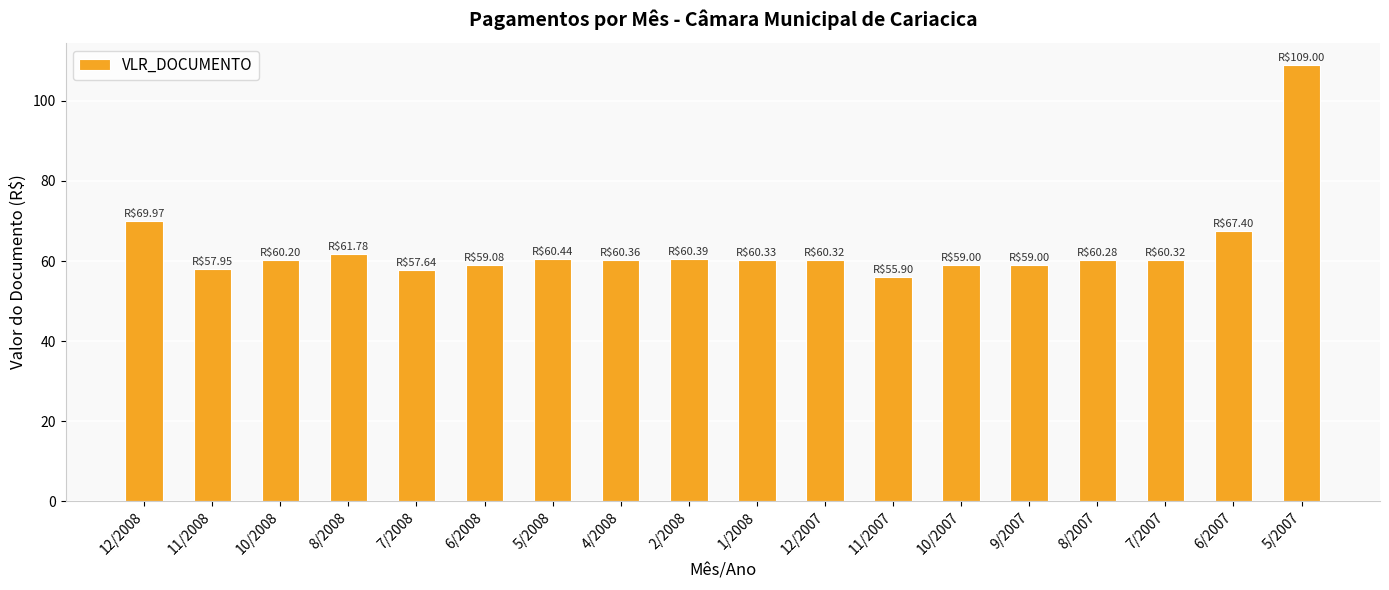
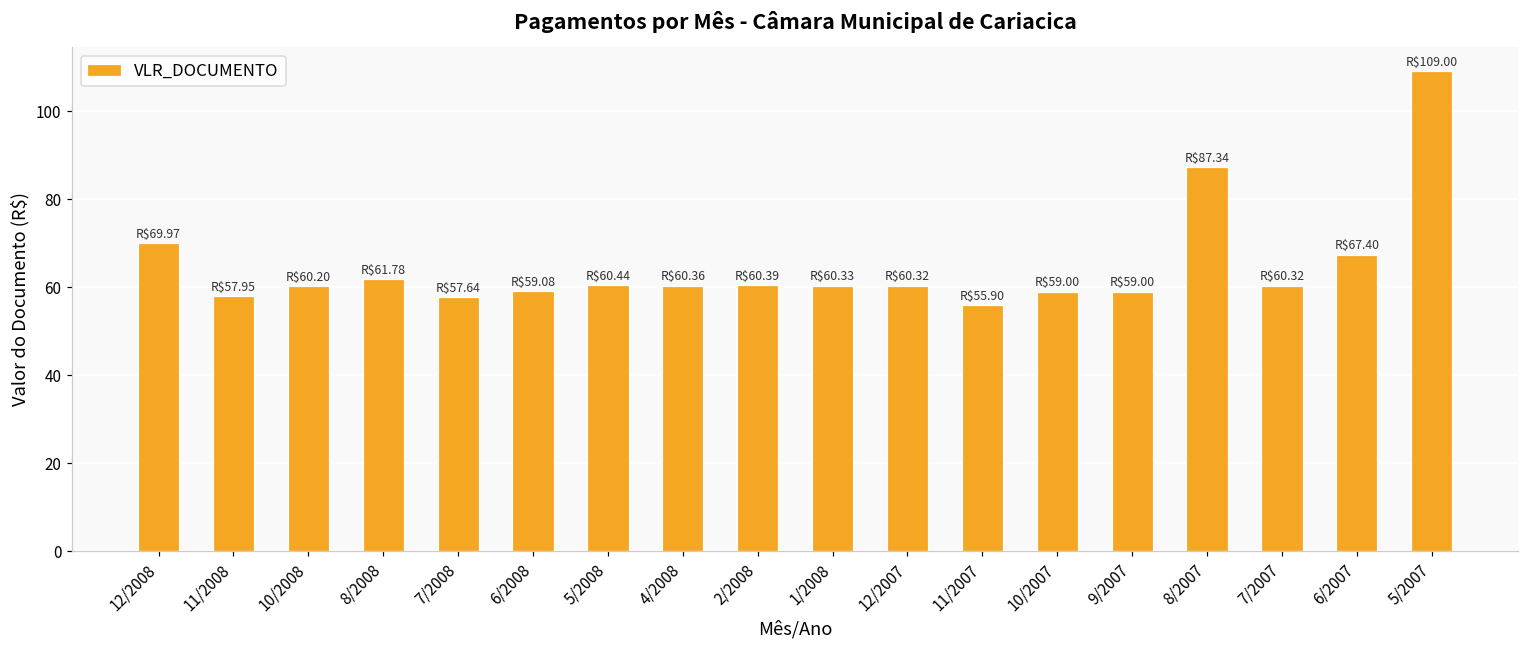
8/2007: $60.28 -> $87.34
